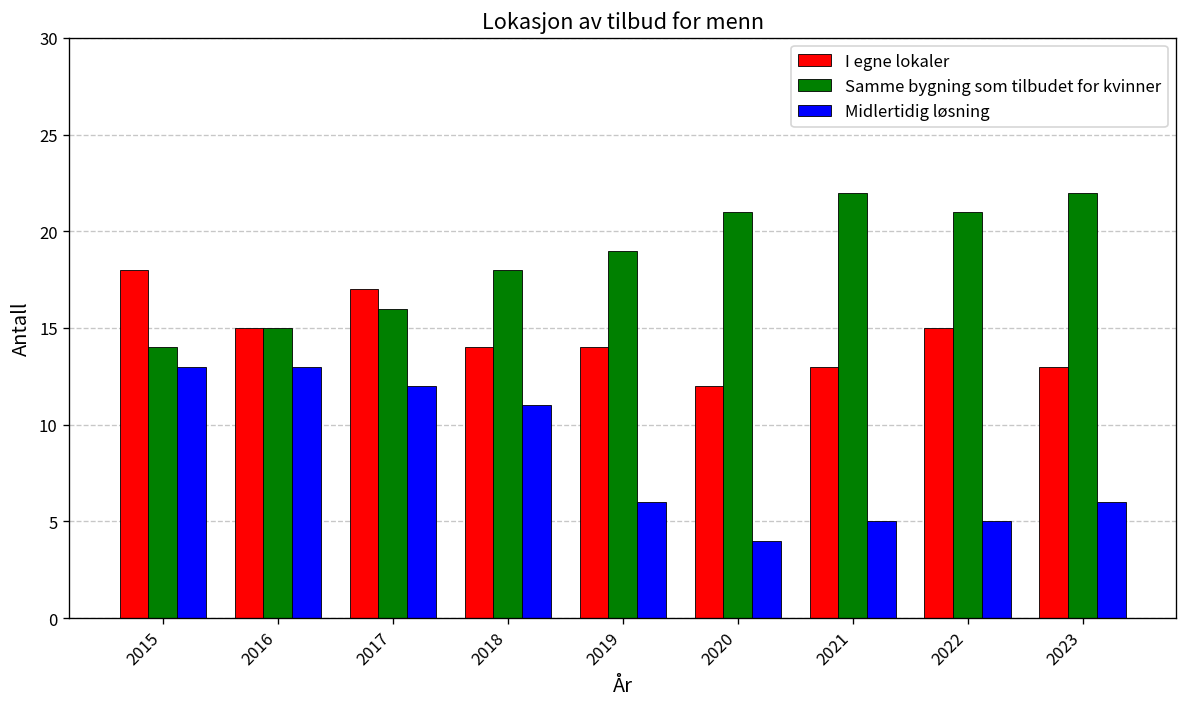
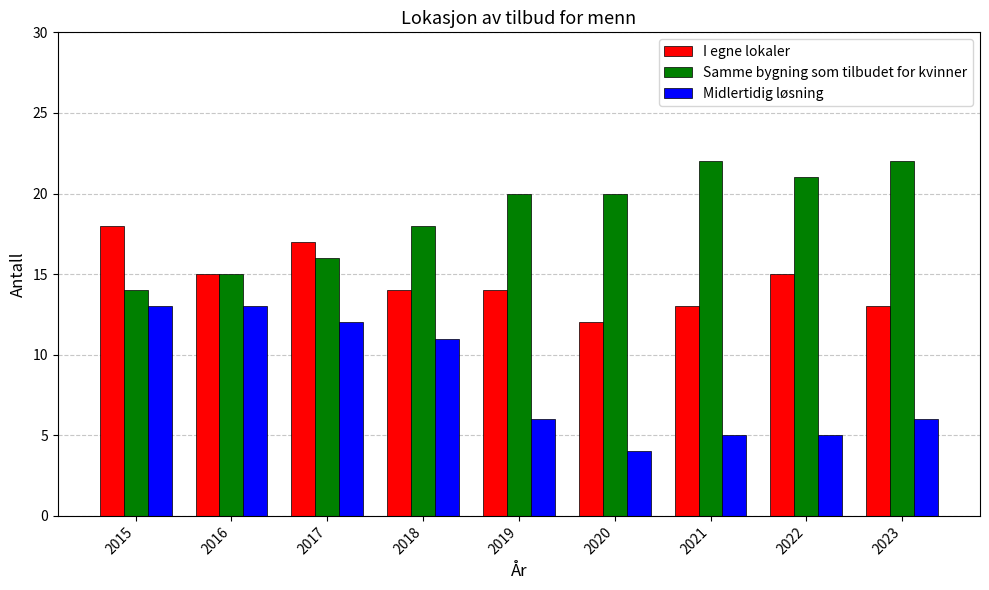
Samme bygning som tilbudet for kvinner, 2019: 19 -> 20
Samme bygning som tilbudet for kvinner, 2020: 21 -> 20
